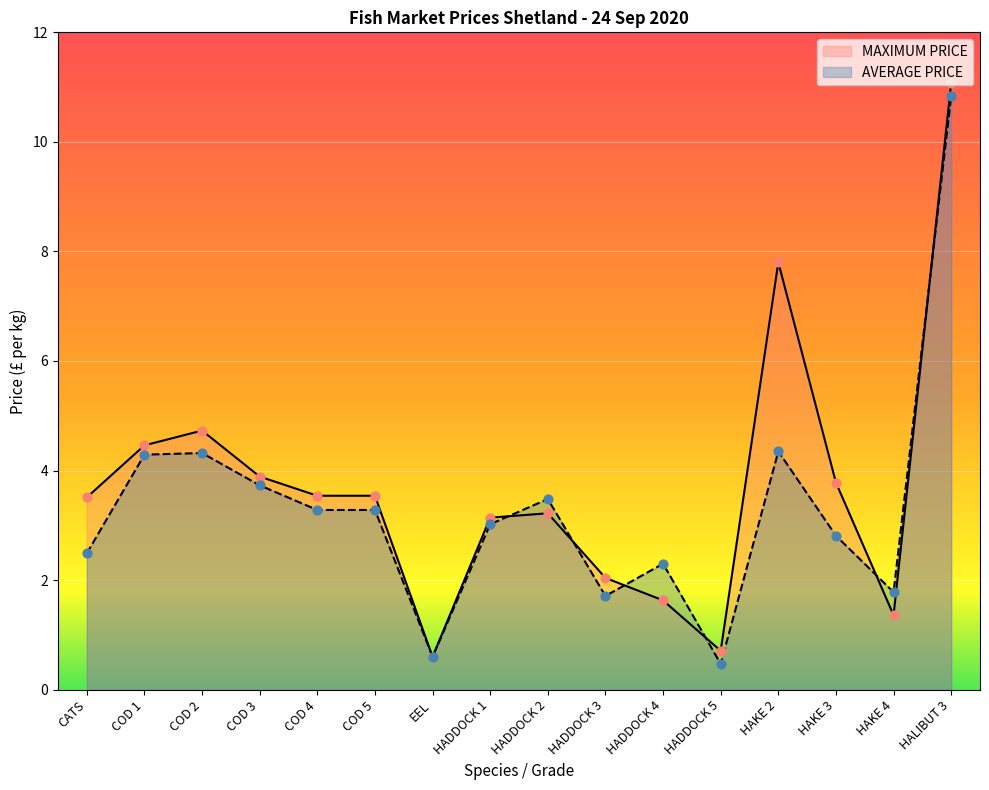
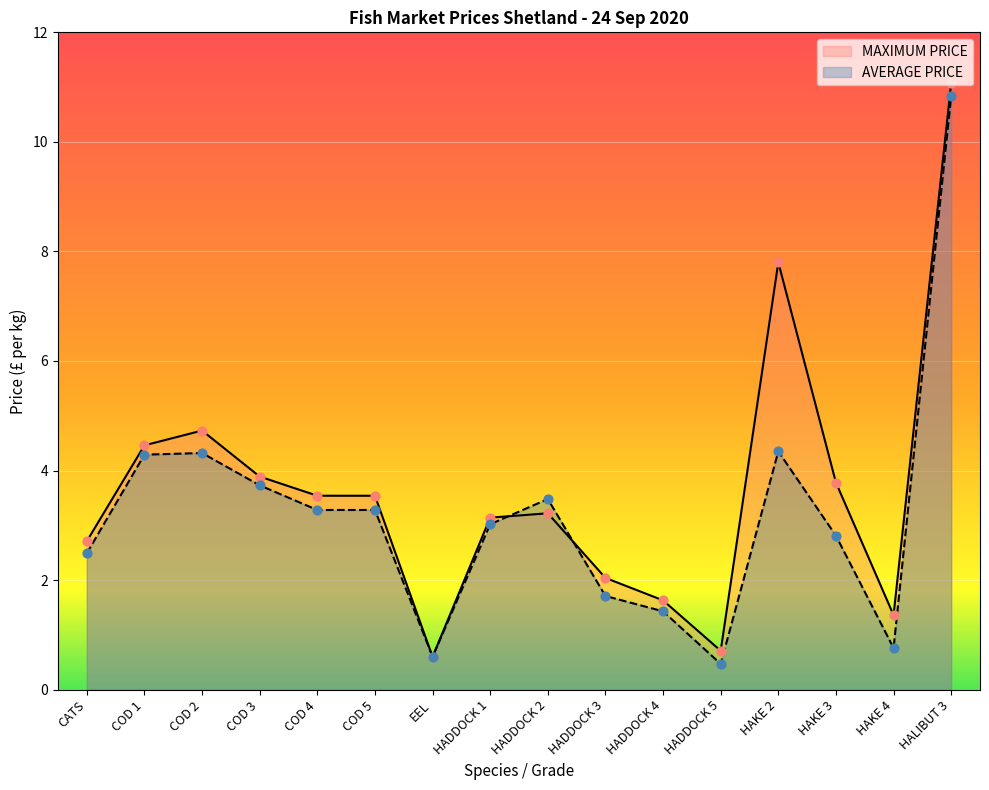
MAXIMUM PRICE, CATS: 3.5 -> 2.7
AVERAGE PRICE, HADDOCK 4: 2.3 -> 1.4
AVERAGE PRICE, HAKE 4: 1.8 -> 0.8
